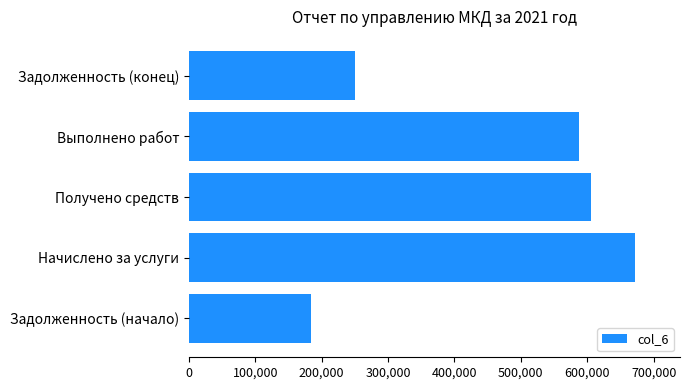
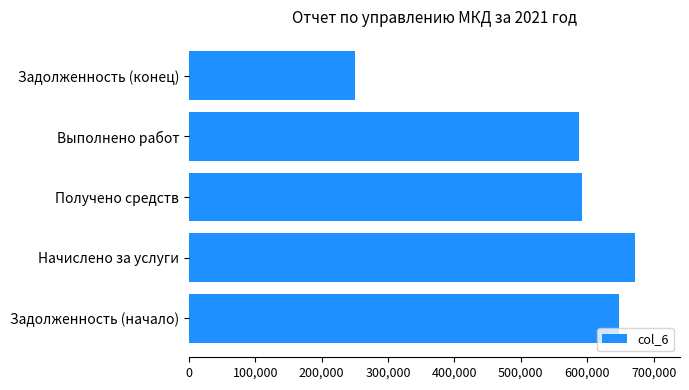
Получено средств: 610,000 -> 590,000
Задолженность (начало): 180,000 -> 650,000
